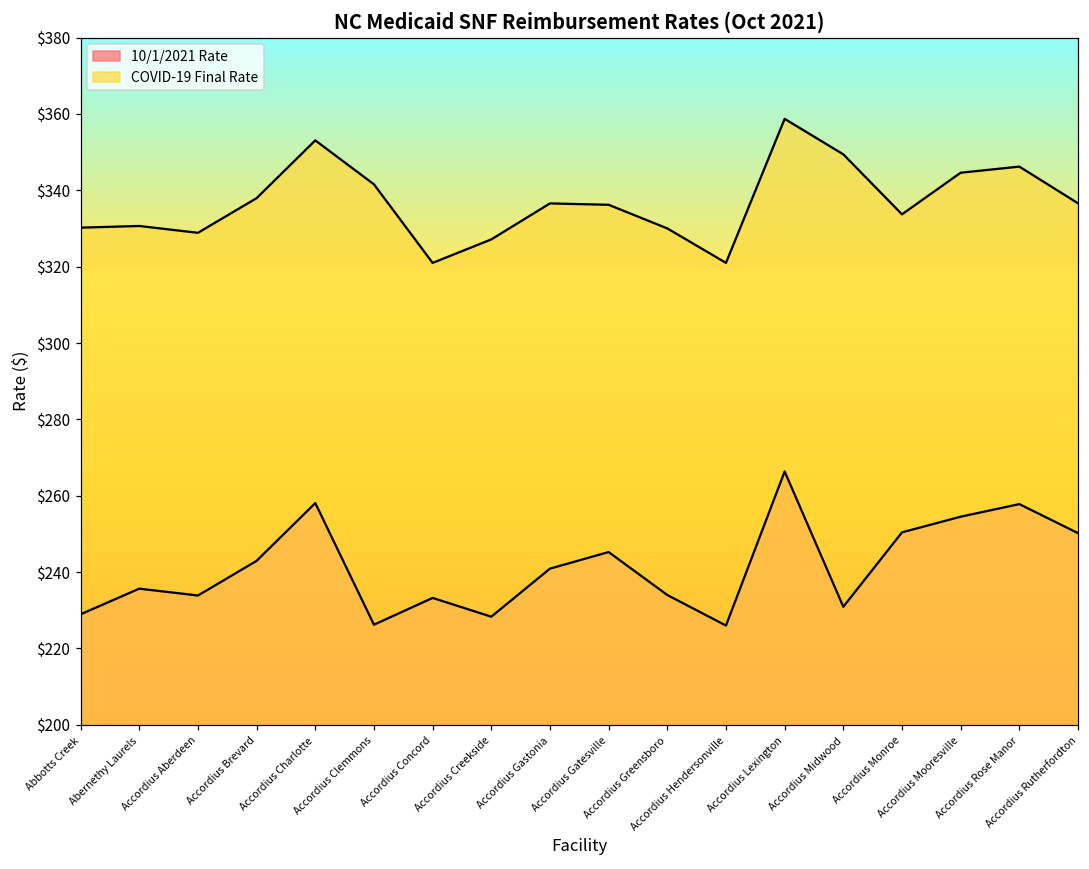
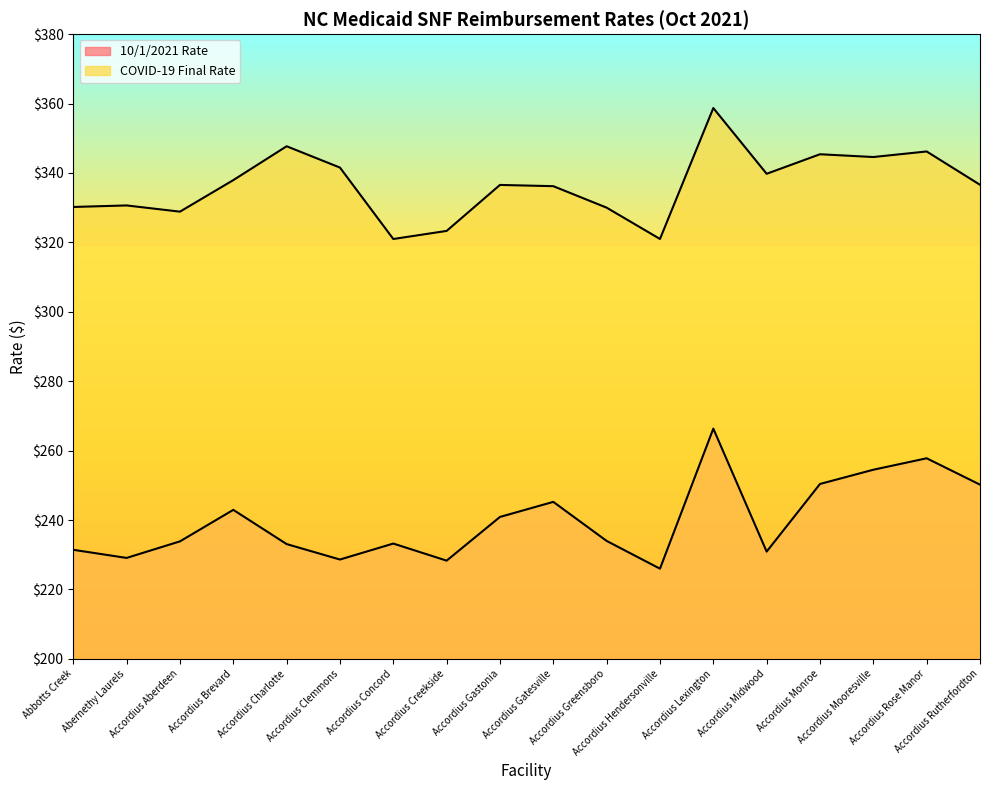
10/1/2021 Rate, Abbotts Creek: $229 -> $231
10/1/2021 Rate, Abernethy Laurels: $236 -> $229
10/1/2021 Rate, Accordius Charlotte: $258 -> $233
COVID-19 Final Rate, Accordius Charlotte: $353 -> $348
10/1/2021 Rate, Accordius Clemmons: $226 -> $229
COVID-19 Final Rate, Accordius Creekside: $327 -> $323
COVID-19 Final Rate, Accordius Midwood: $349 -> $340
COVID-19 Final Rate, Accordius Monroe: $334 -> $345
